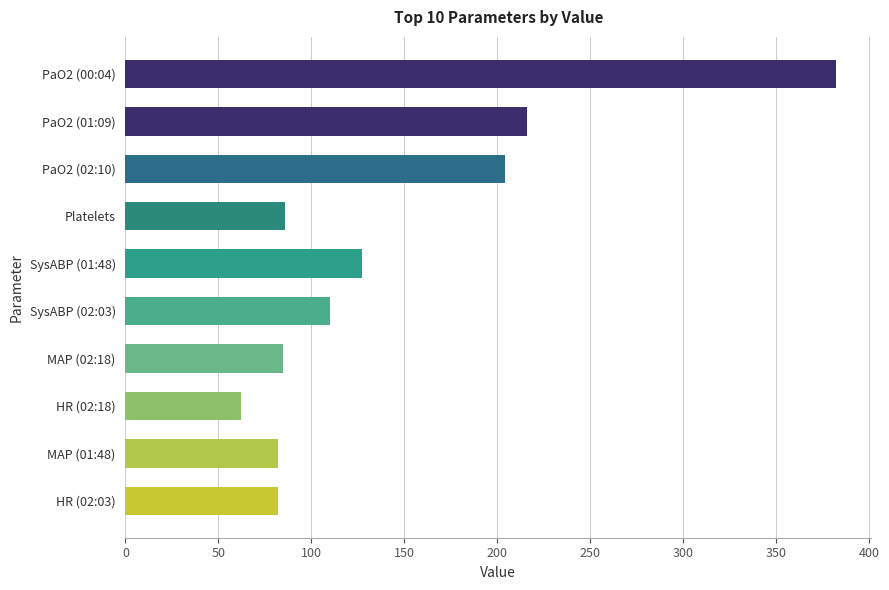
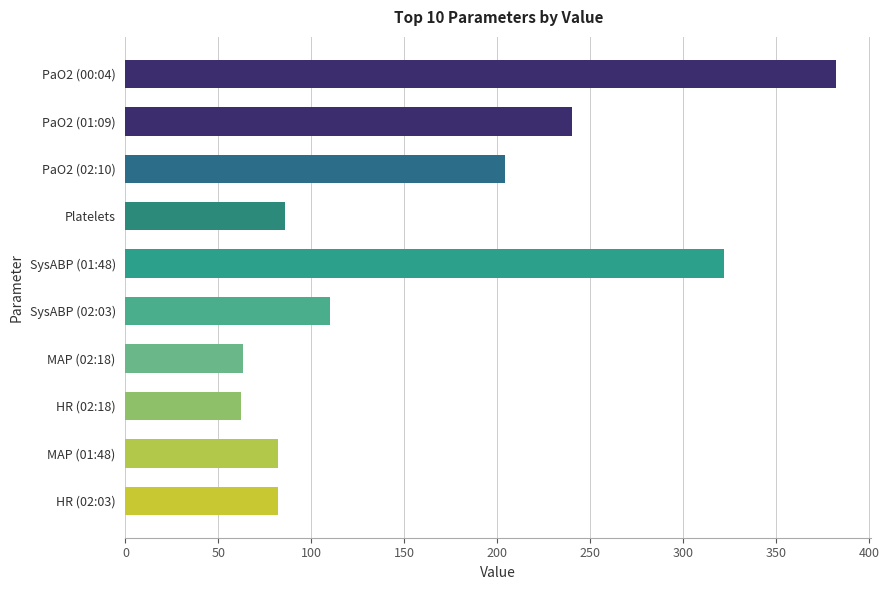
PaO2 (01:09): 216 -> 240
SysABP (01:48): 127 -> 322
MAP (02:18): 85 -> 63
